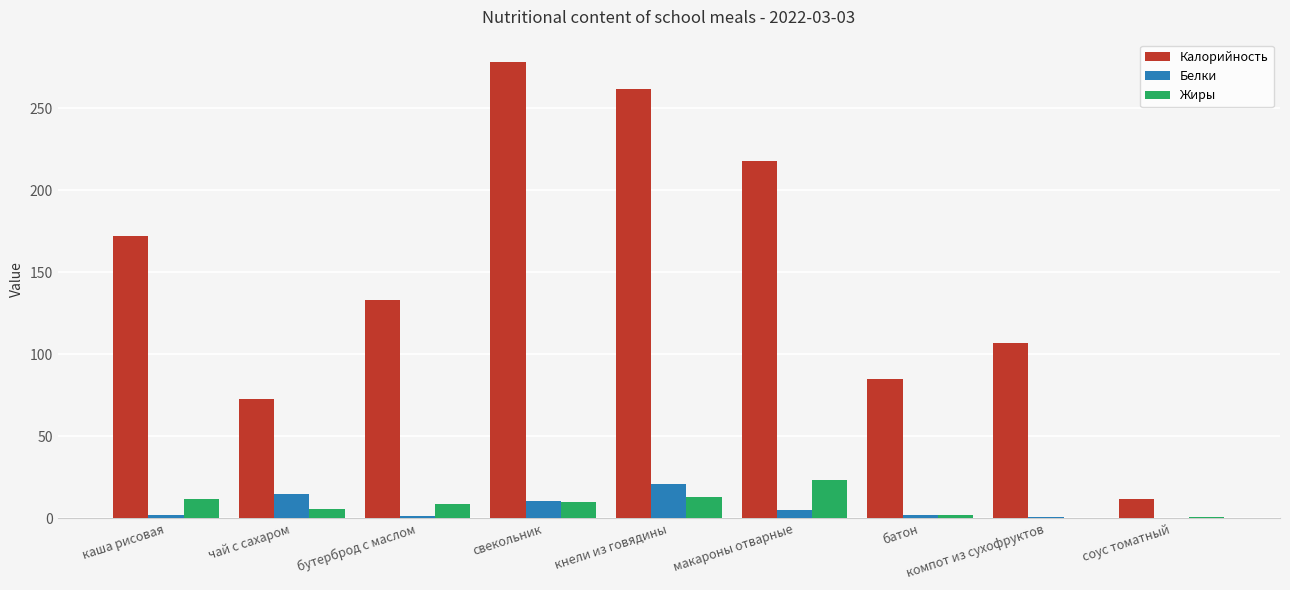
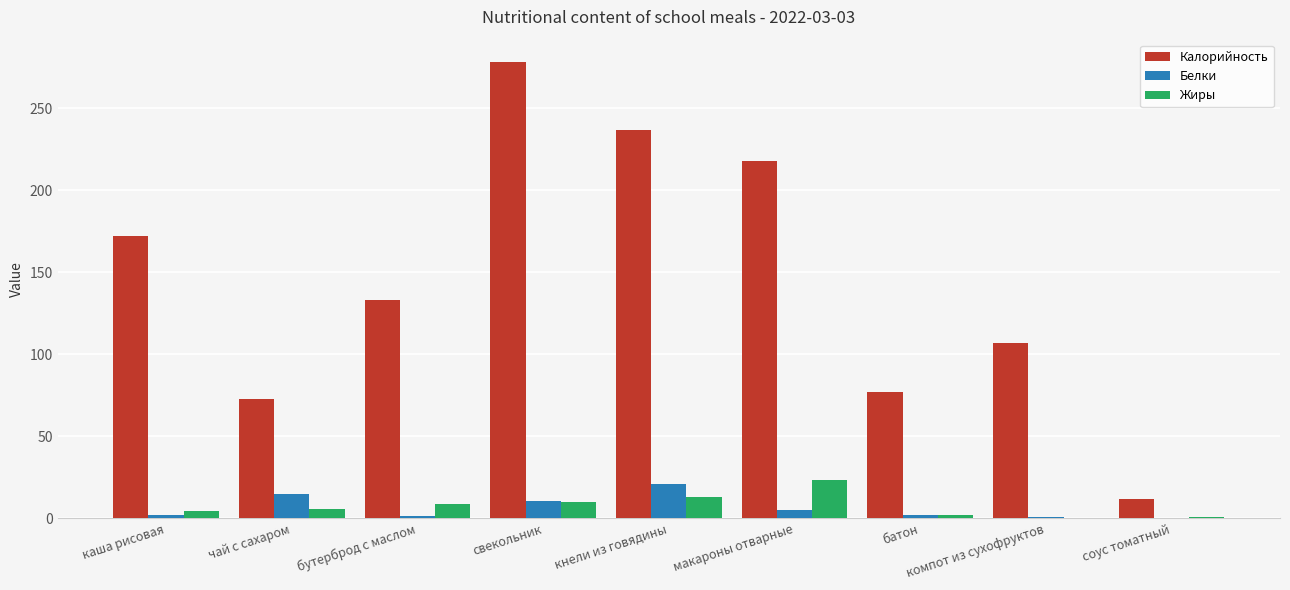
Жиры, каша рисовая: 12 -> 4
Калорийность, кнели из говядины: 262 -> 237
Калорийность, батон: 85 -> 77
